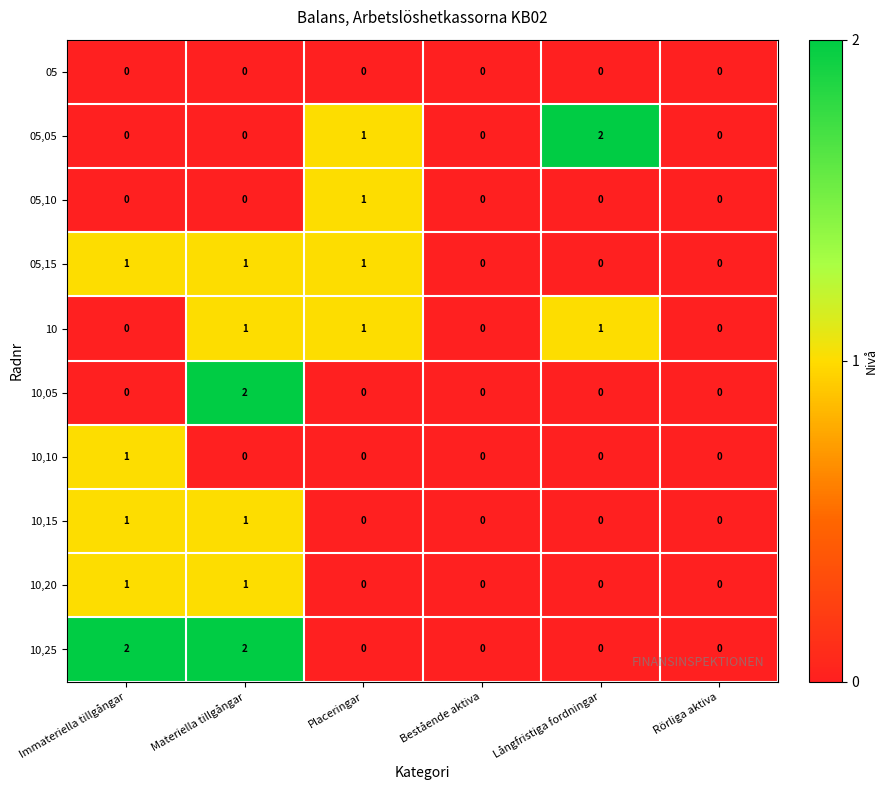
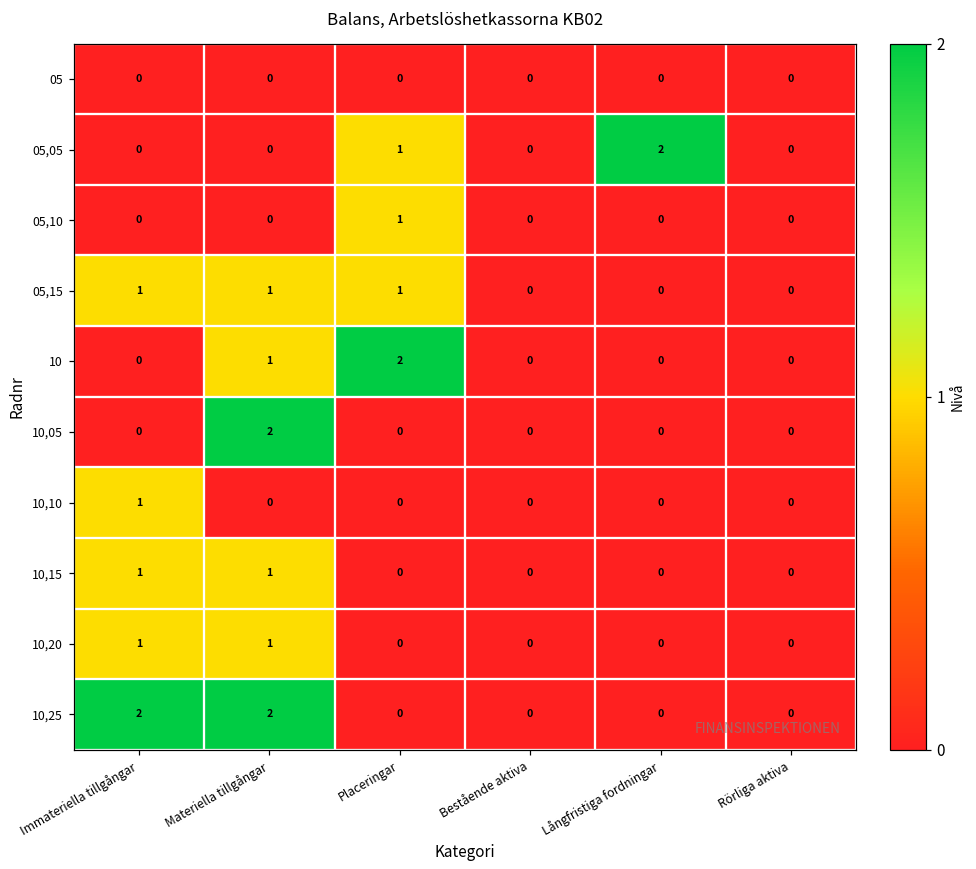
10, Placeringar: 1 -> 2
10, Långfristiga fordningar: 1 -> 0
